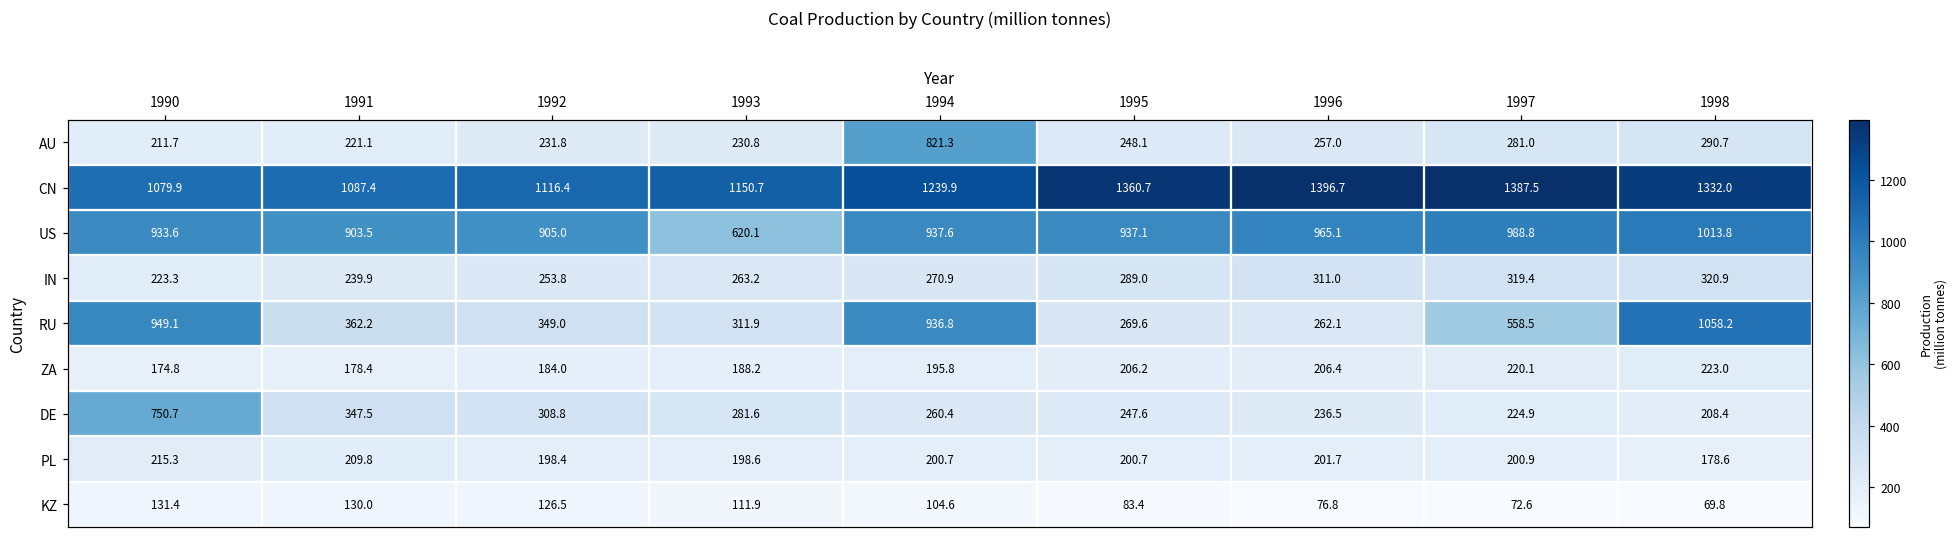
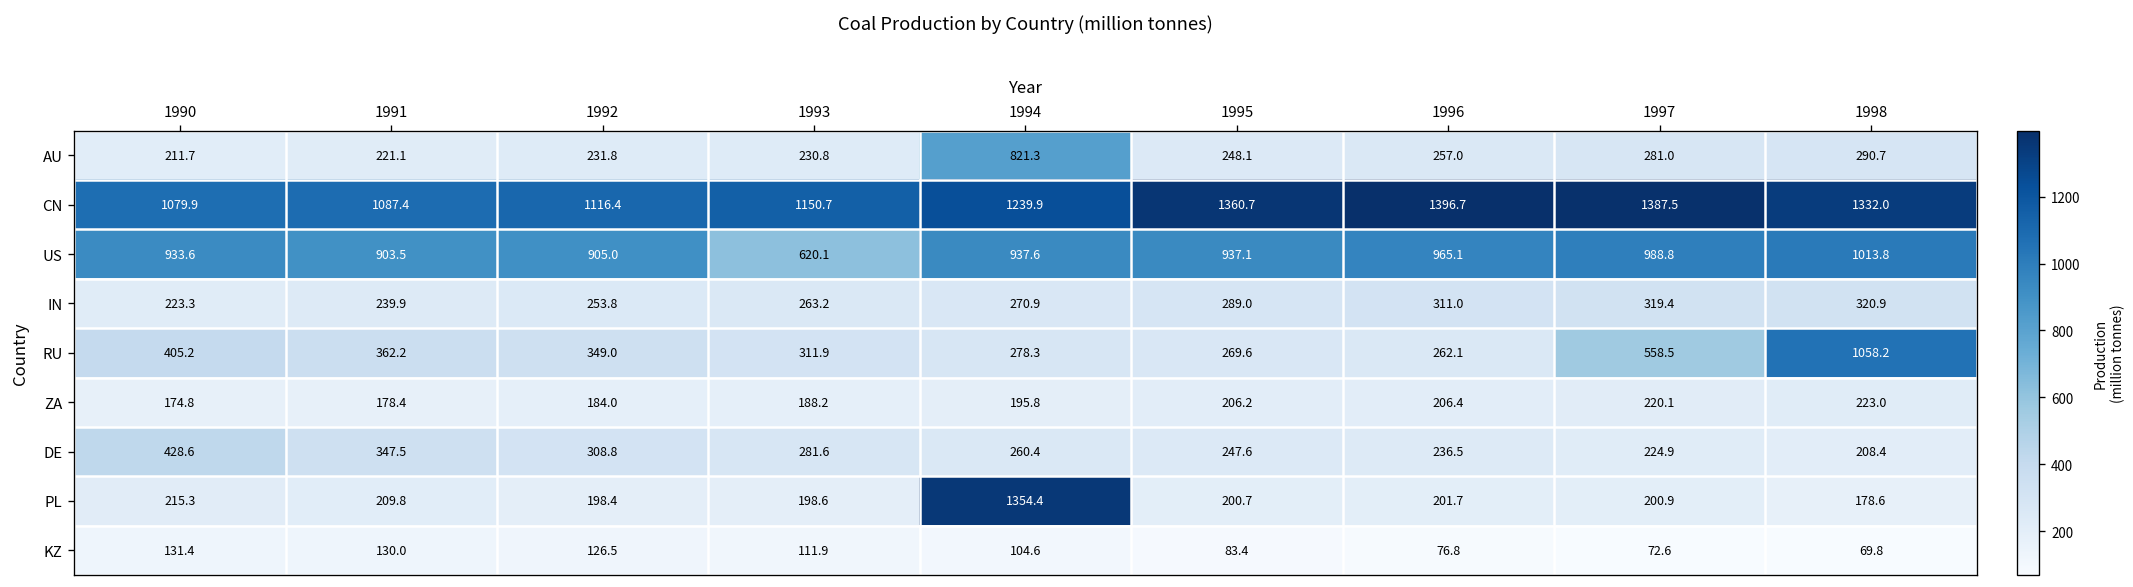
RU, 1990: 949.1 -> 405.2
RU, 1994: 936.8 -> 278.3
DE, 1990: 750.7 -> 428.6
PL, 1994: 200.7 -> 1354.4
